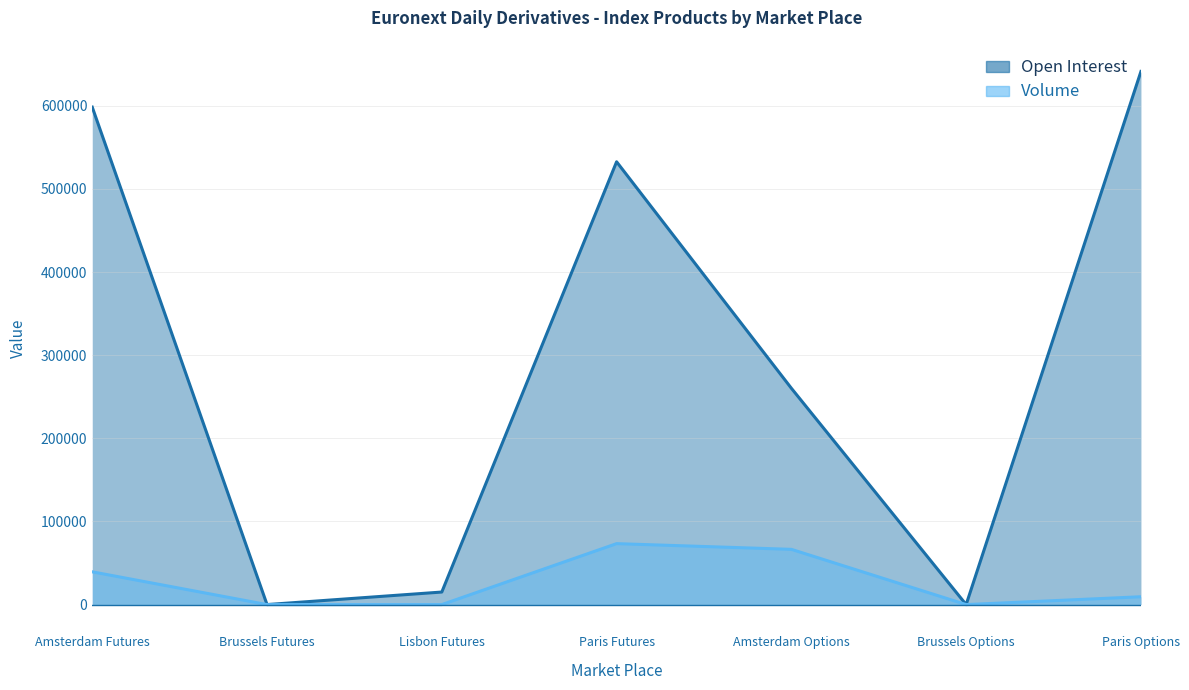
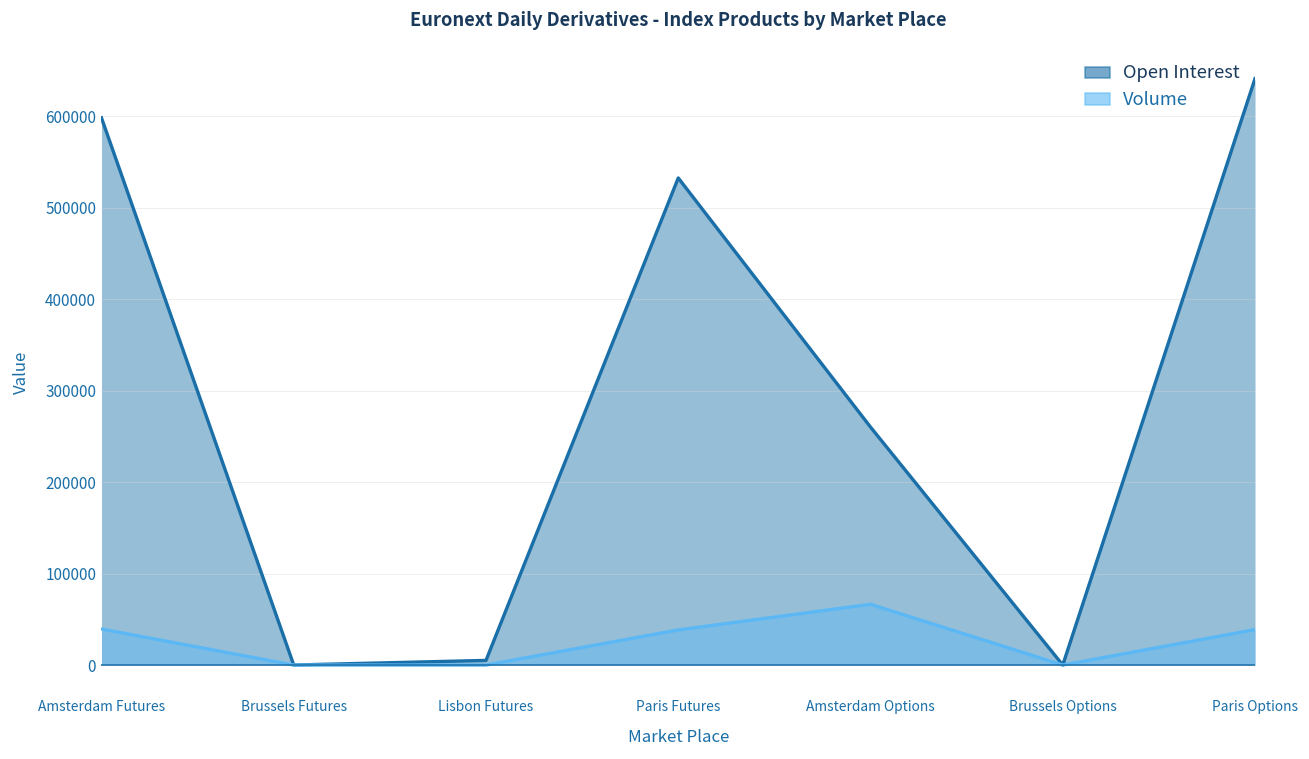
Open Interest, Lisbon Futures: 20000 -> 10000
Volume, Paris Futures: 70000 -> 40000
Volume, Paris Options: 10000 -> 40000
